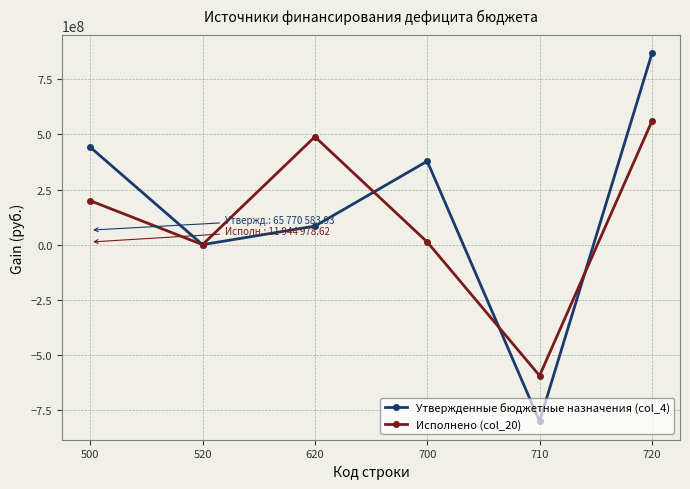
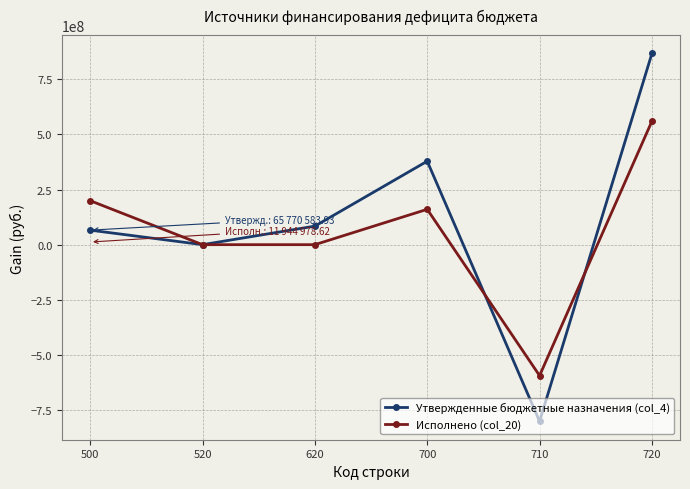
Утвержденные бюджетные назначения (col_4), 500: 440000000 -> 70000000
Исполнено (col_20), 620: 490000000 -> 0
Исполнено (col_20), 700: 10000000 -> 160000000
